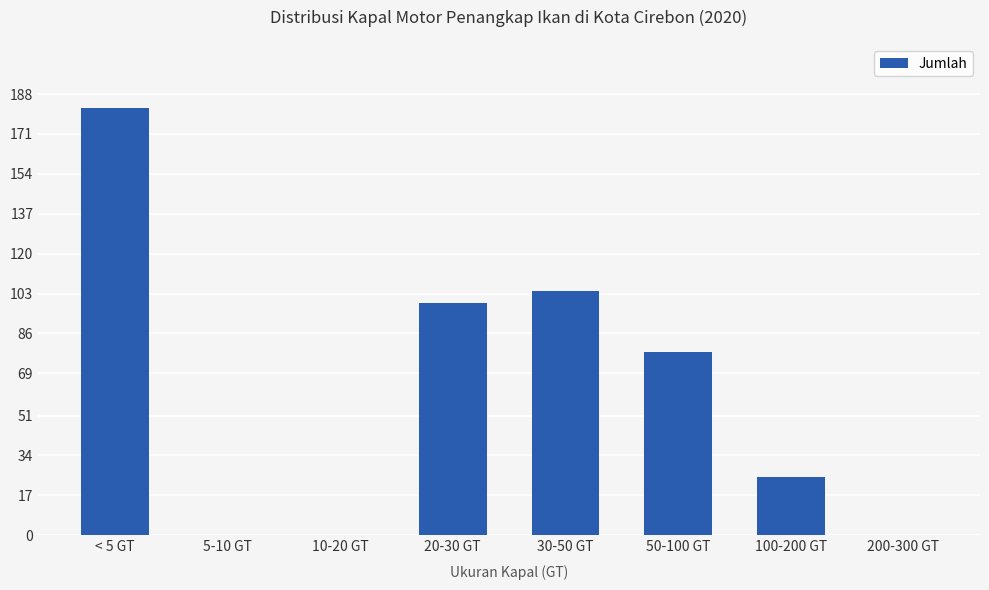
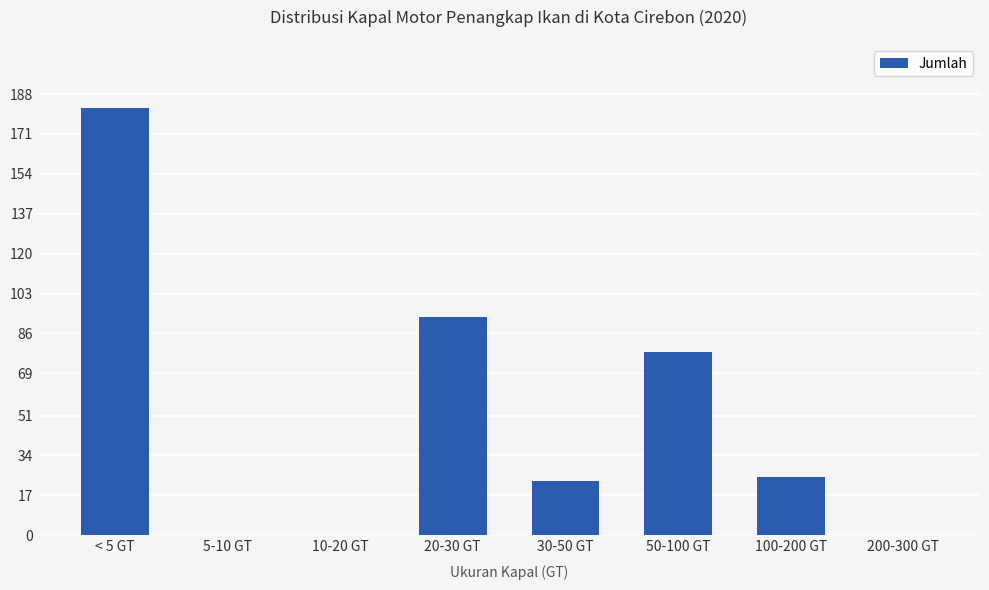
20-30 GT: 99 -> 93
30-50 GT: 104 -> 23
